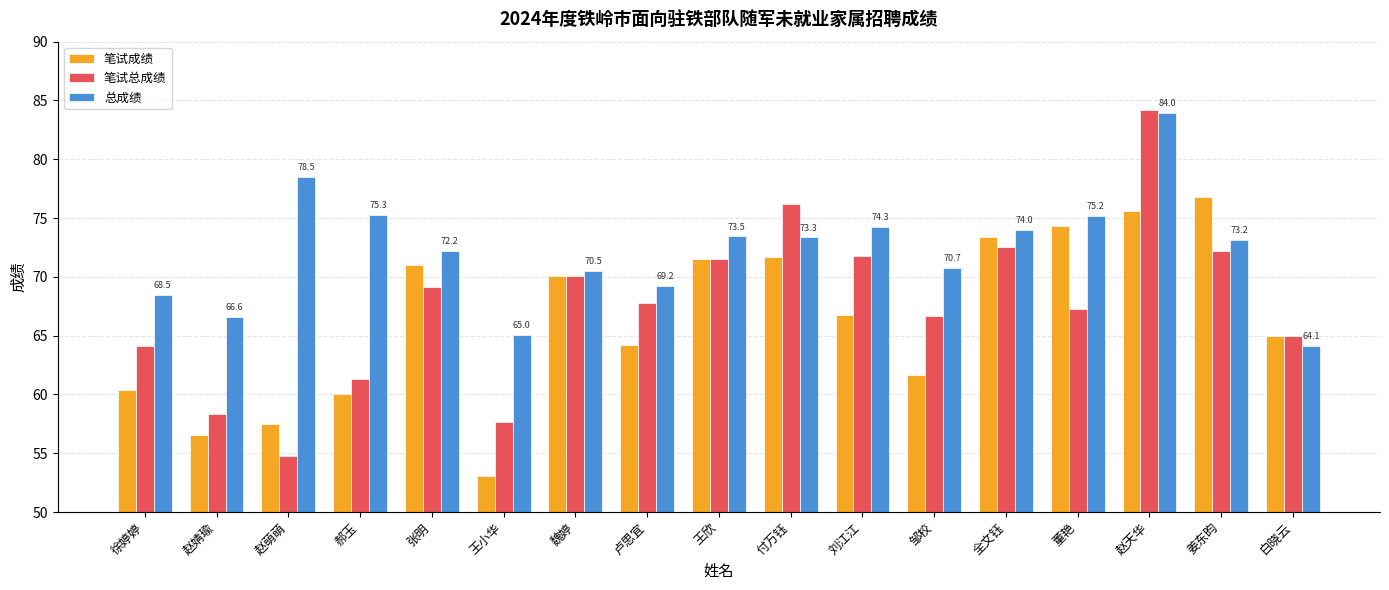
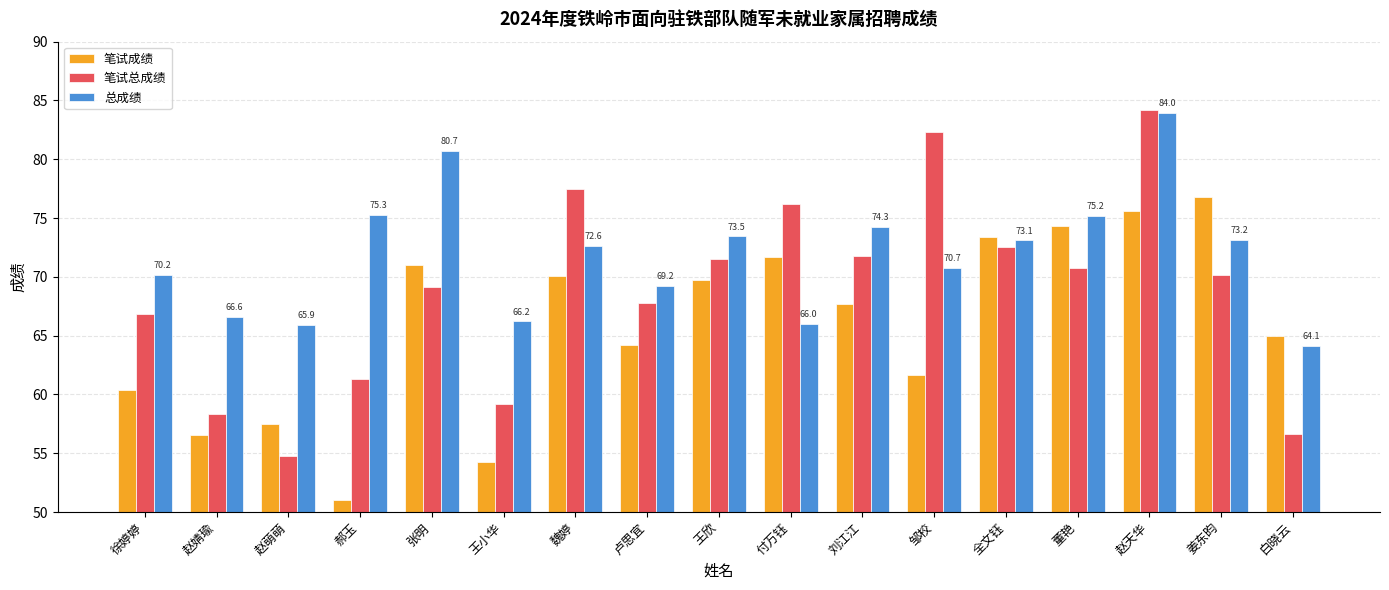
笔试总成绩, 徐婷婷: 64.1 -> 66.8
总成绩, 徐婷婷: 68.5 -> 70.2
总成绩, 赵萌萌: 78.5 -> 65.9
笔试成绩, 郝玉: 60.1 -> 51.0
总成绩, 张明: 72.2 -> 80.7
笔试成绩, 王小华: 53.1 -> 54.2
笔试总成绩, 王小华: 57.6 -> 59.2
总成绩, 王小华: 65.0 -> 66.2
笔试总成绩, 魏婷: 70.0 -> 77.5
总成绩, 魏婷: 70.5 -> 72.6
笔试成绩, 王欣: 71.5 -> 69.7
总成绩, 付万钰: 73.3 -> 66.0
笔试成绩, 刘江江: 66.8 -> 67.7
笔试总成绩, 邹校: 66.7 -> 82.3
总成绩, 全文钰: 74.0 -> 73.1
笔试总成绩, 董艳: 67.2 -> 70.8
笔试总成绩, 姜东昀: 72.2 -> 70.1
笔试总成绩, 白晓云: 65.0 -> 56.6
